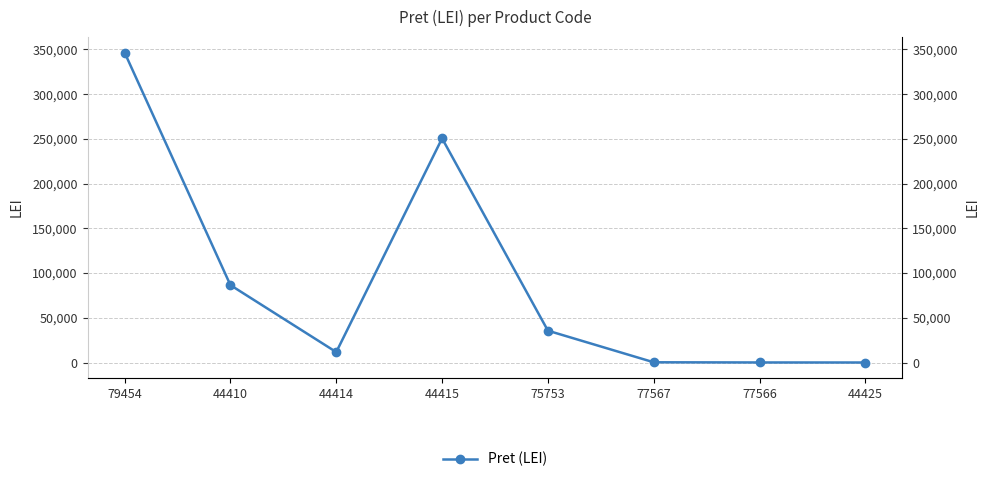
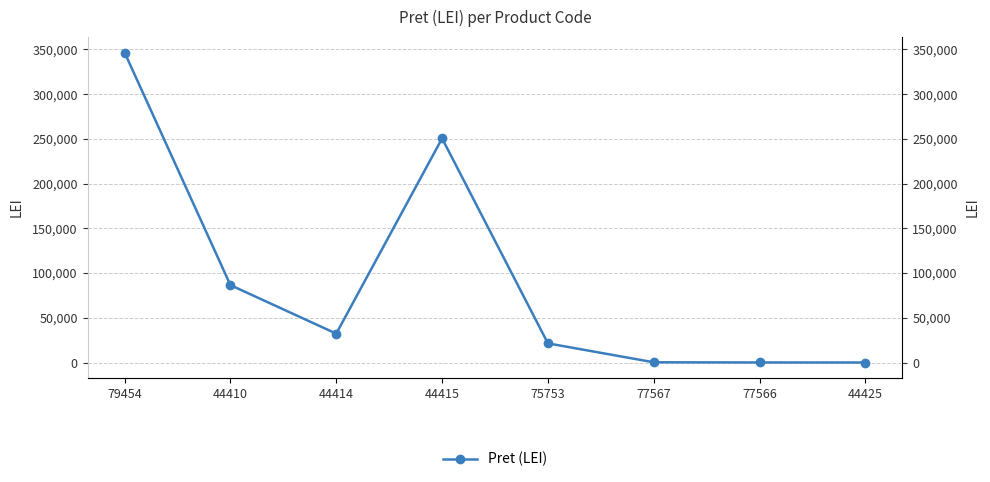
44414: 10,000 -> 30,000
75753: 40,000 -> 20,000
